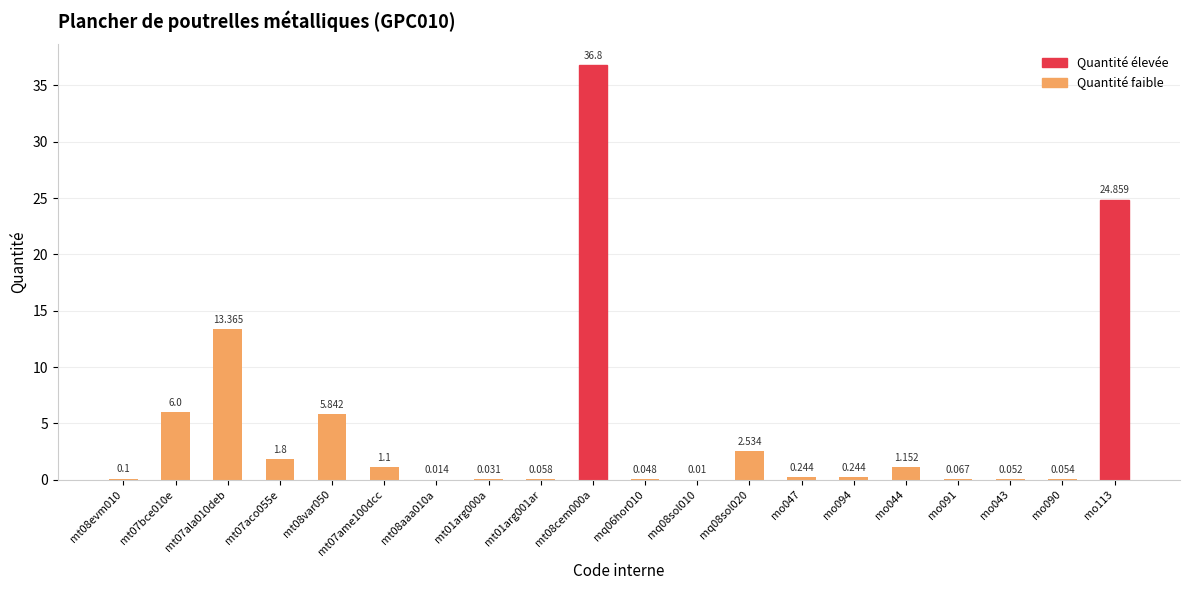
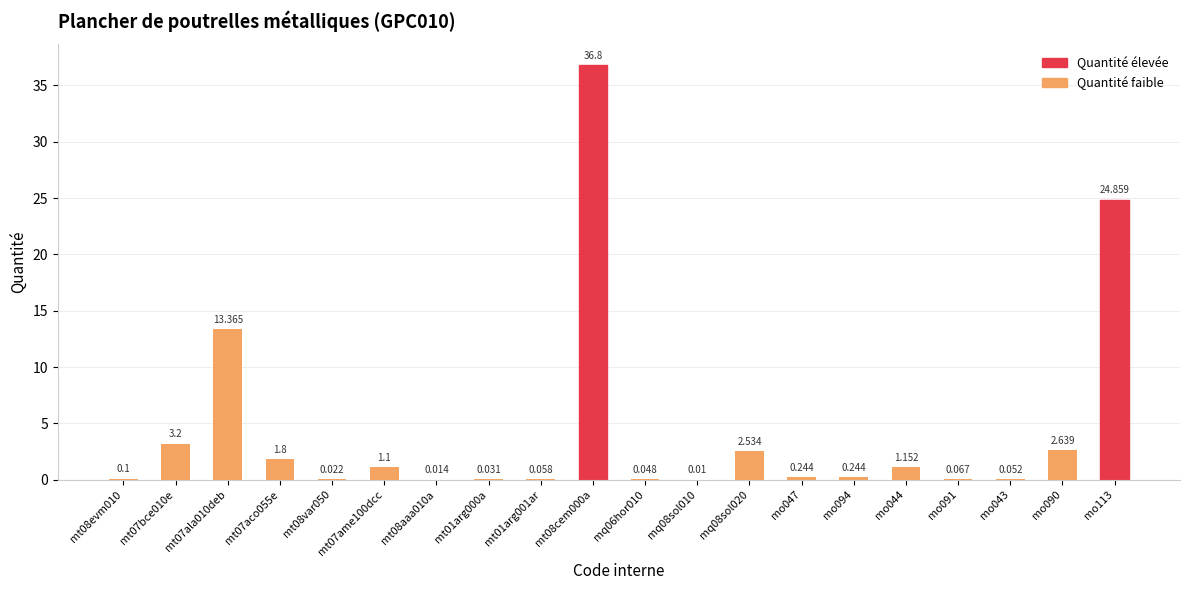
mt07bce010e: 6.0 -> 3.2
mt08var050: 5.842 -> 0.022
mo090: 0.054 -> 2.639
